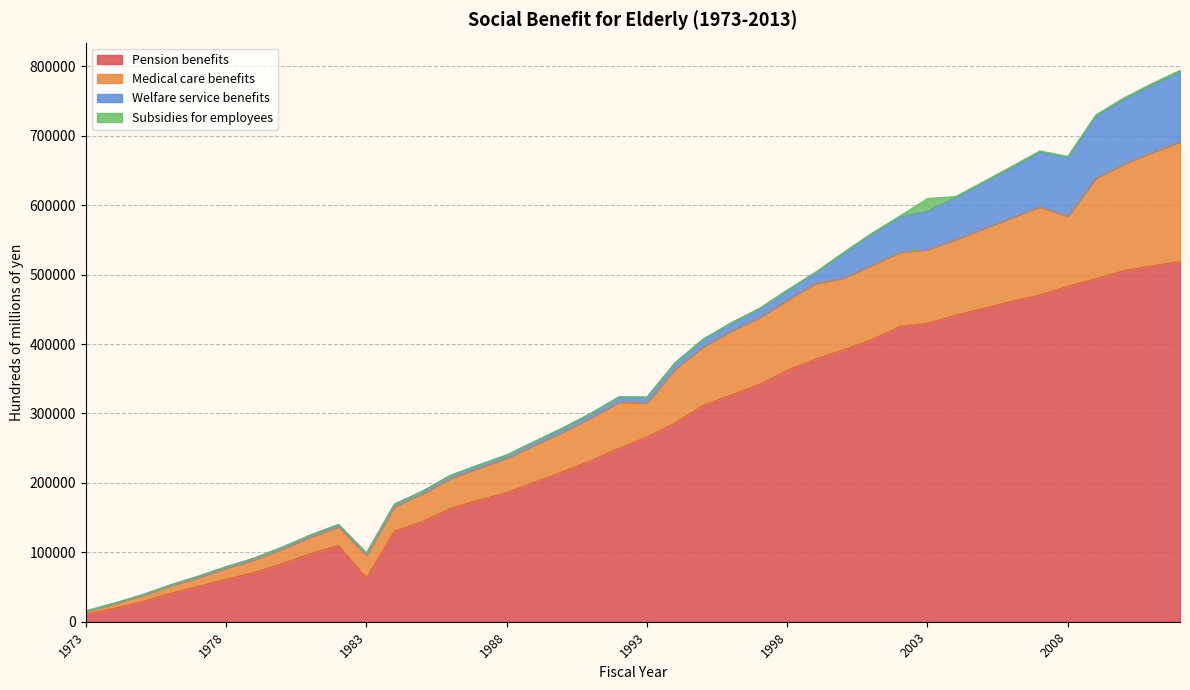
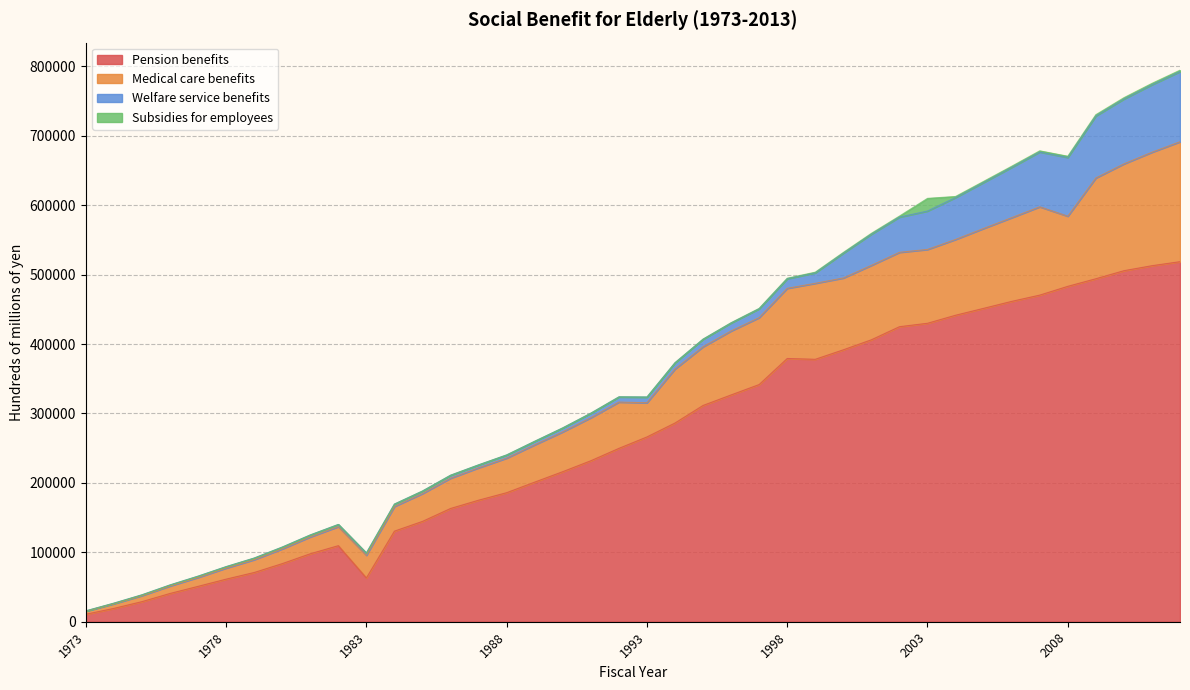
Pension benefits, 1998: 360000 -> 380000
